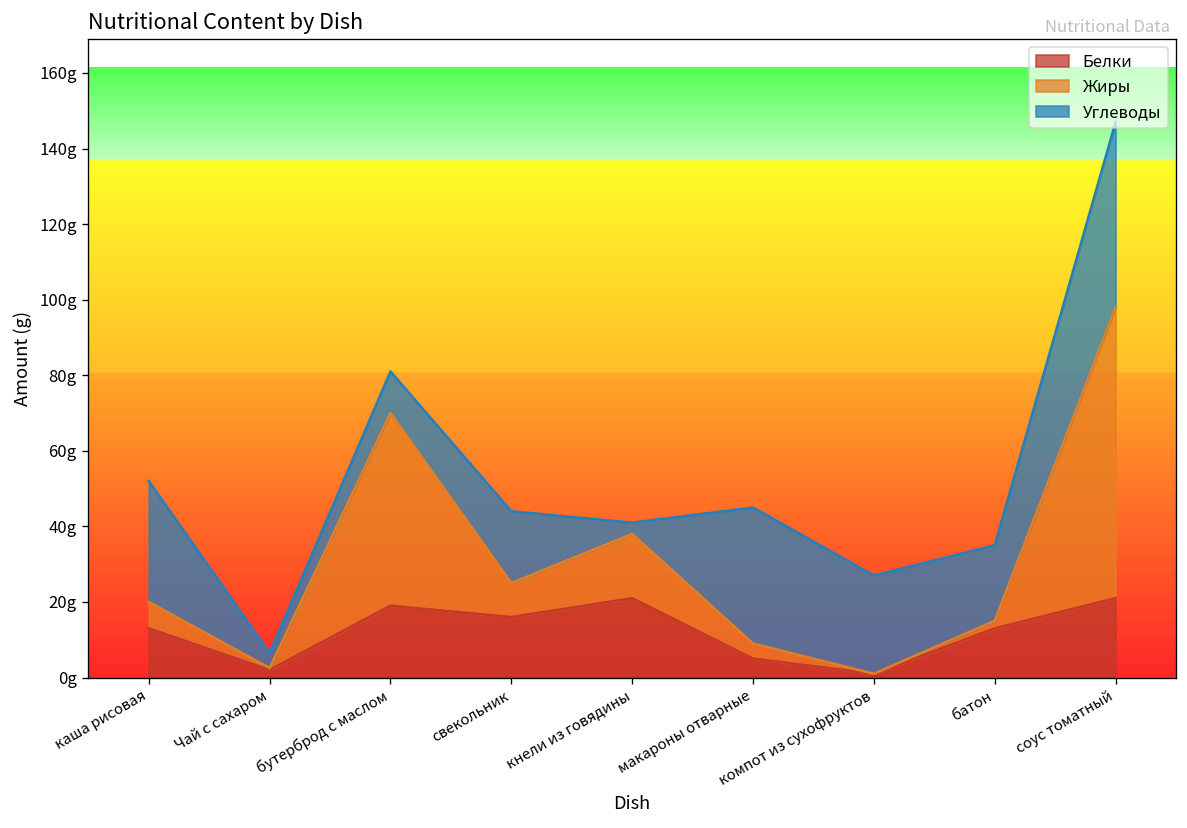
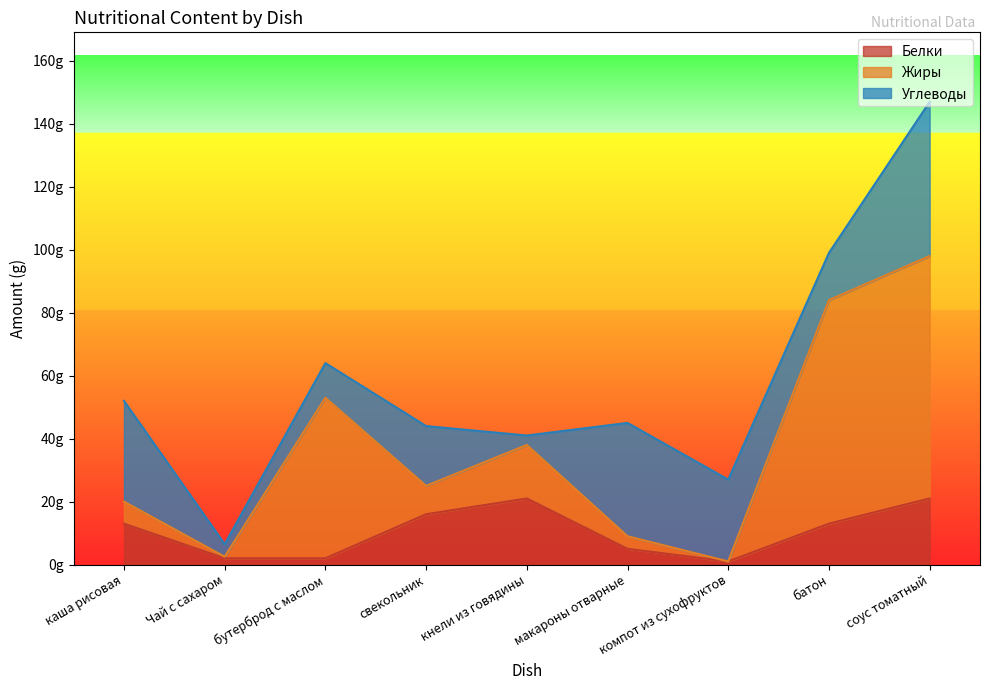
Белки, бутерброд с маслом: 19g -> 2g
Жиры, батон: 2g -> 71g
Углеводы, батон: 20g -> 15g
